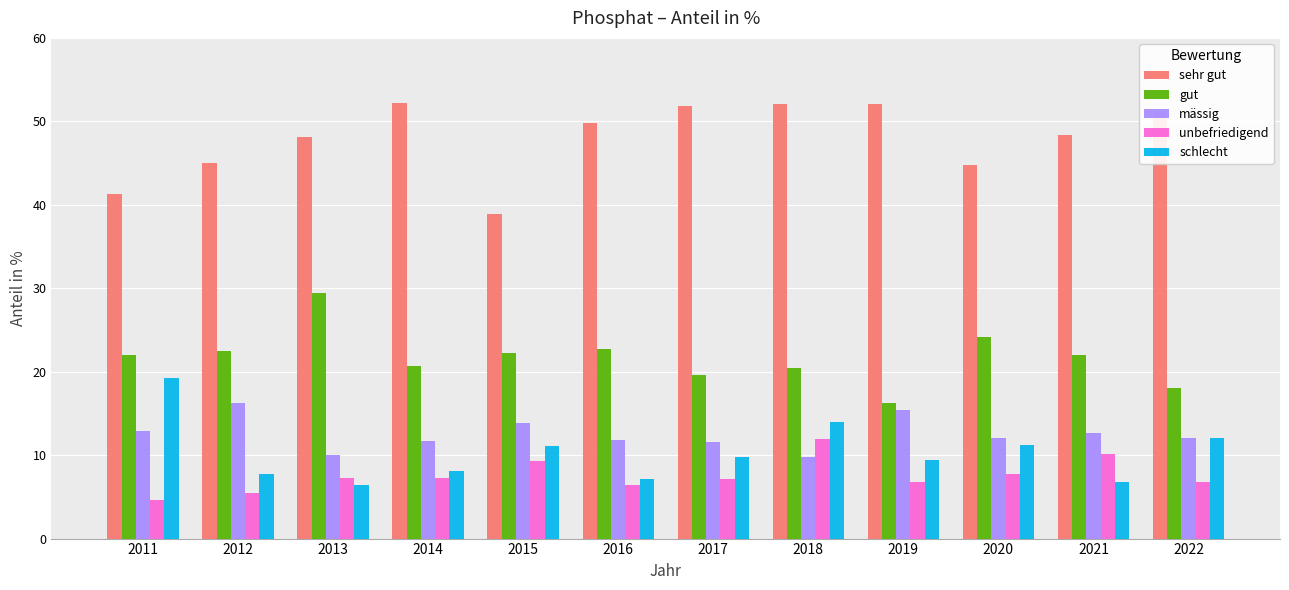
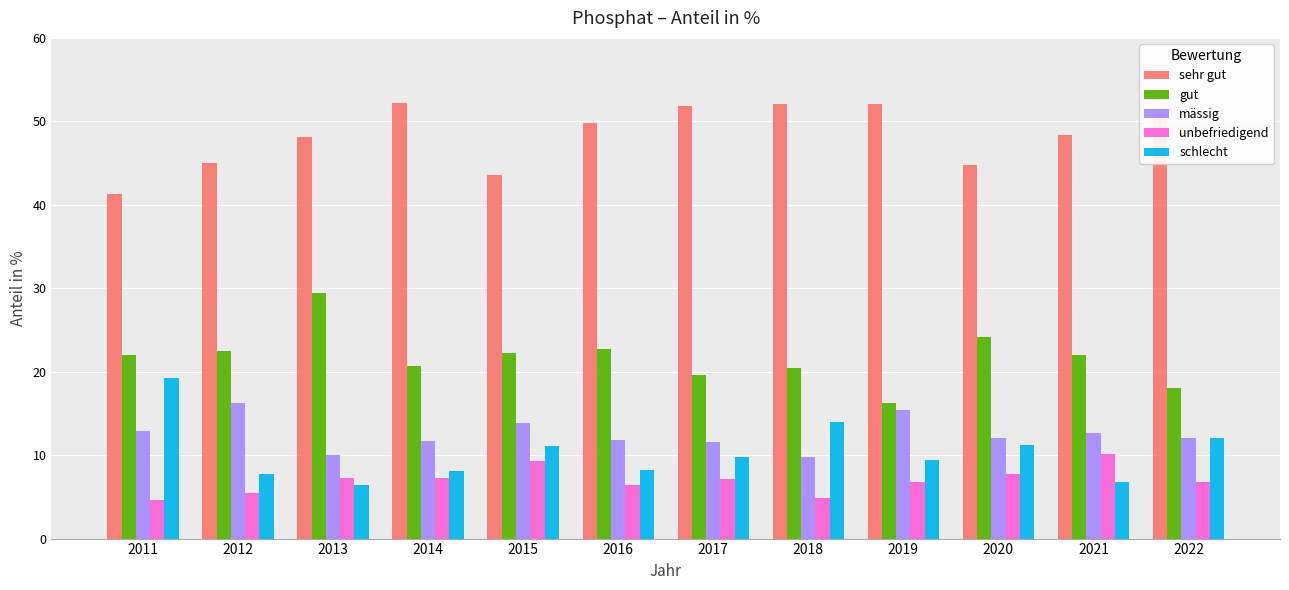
sehr gut, 2015: 39 -> 44
schlecht, 2016: 7 -> 8
unbefriedigend, 2018: 12 -> 5
